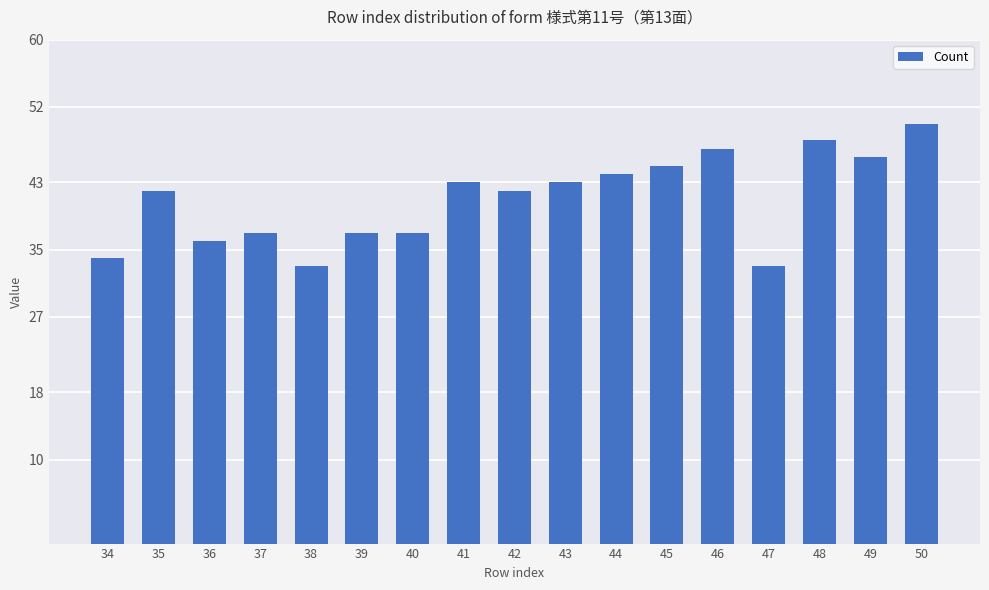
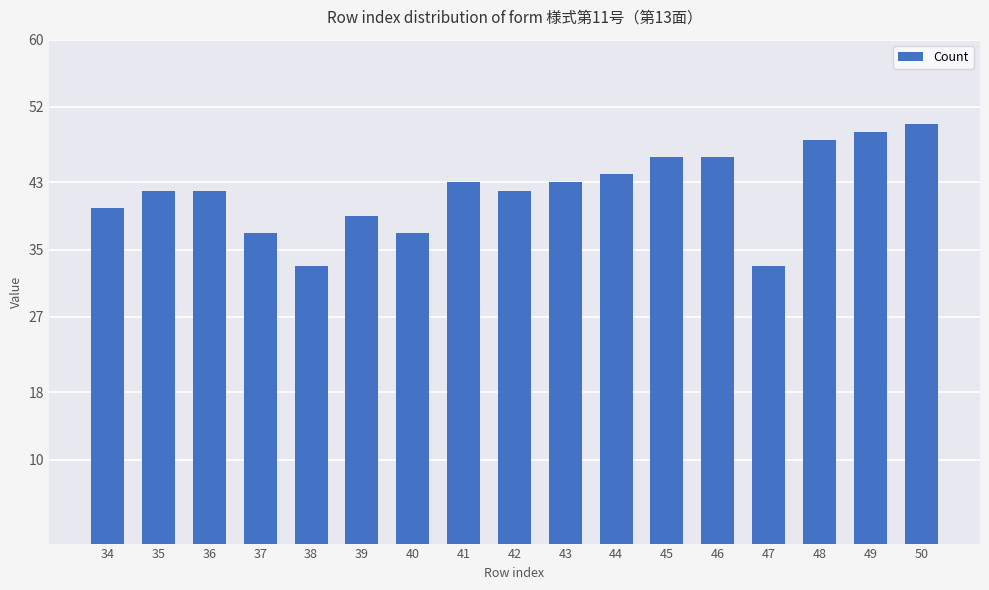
34: 34 -> 40
36: 36 -> 42
39: 37 -> 39
45: 45 -> 46
46: 47 -> 46
49: 46 -> 49
